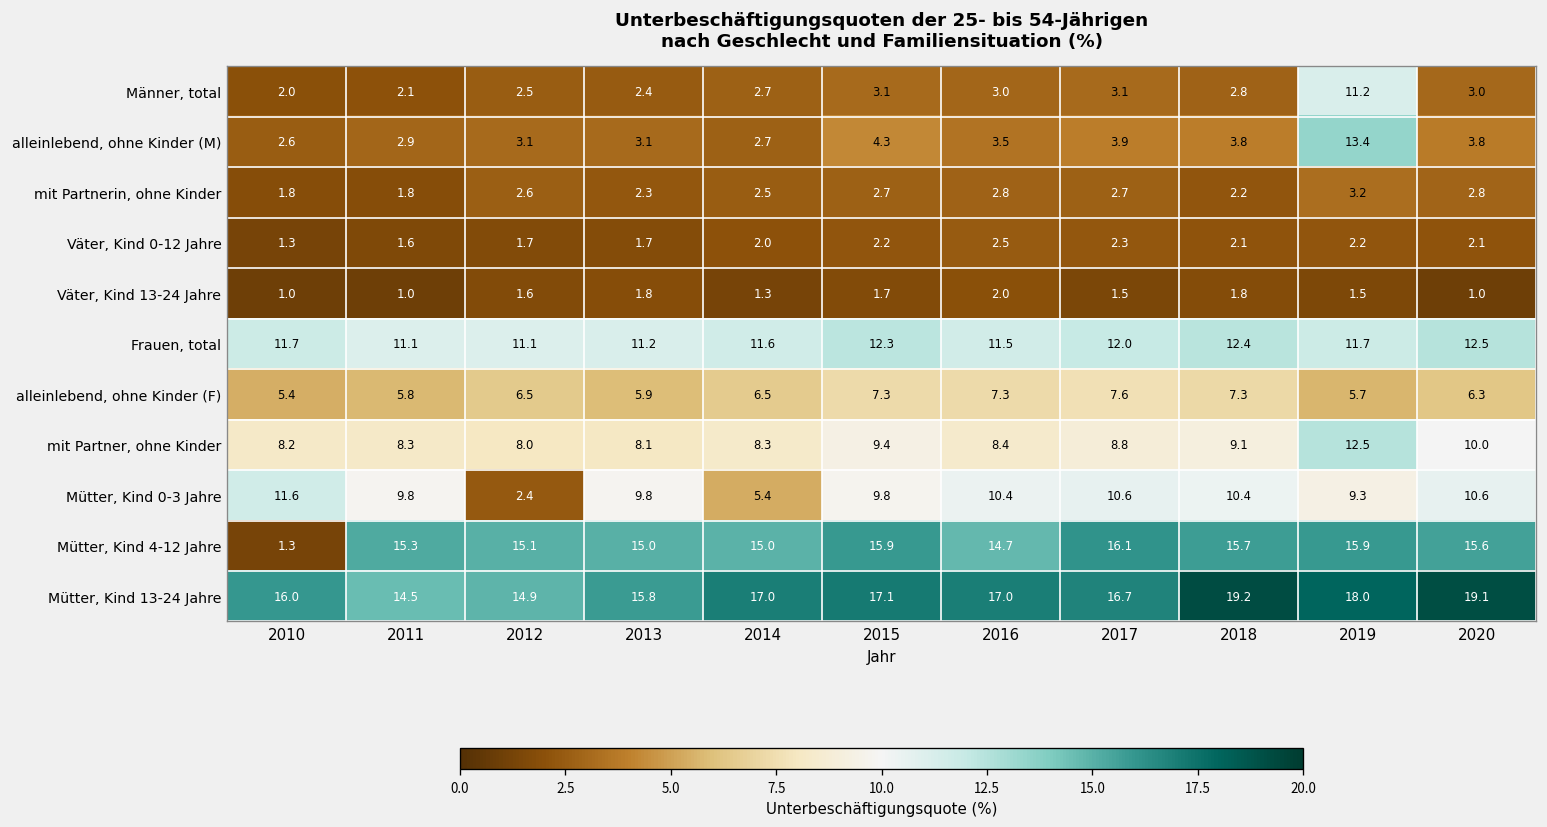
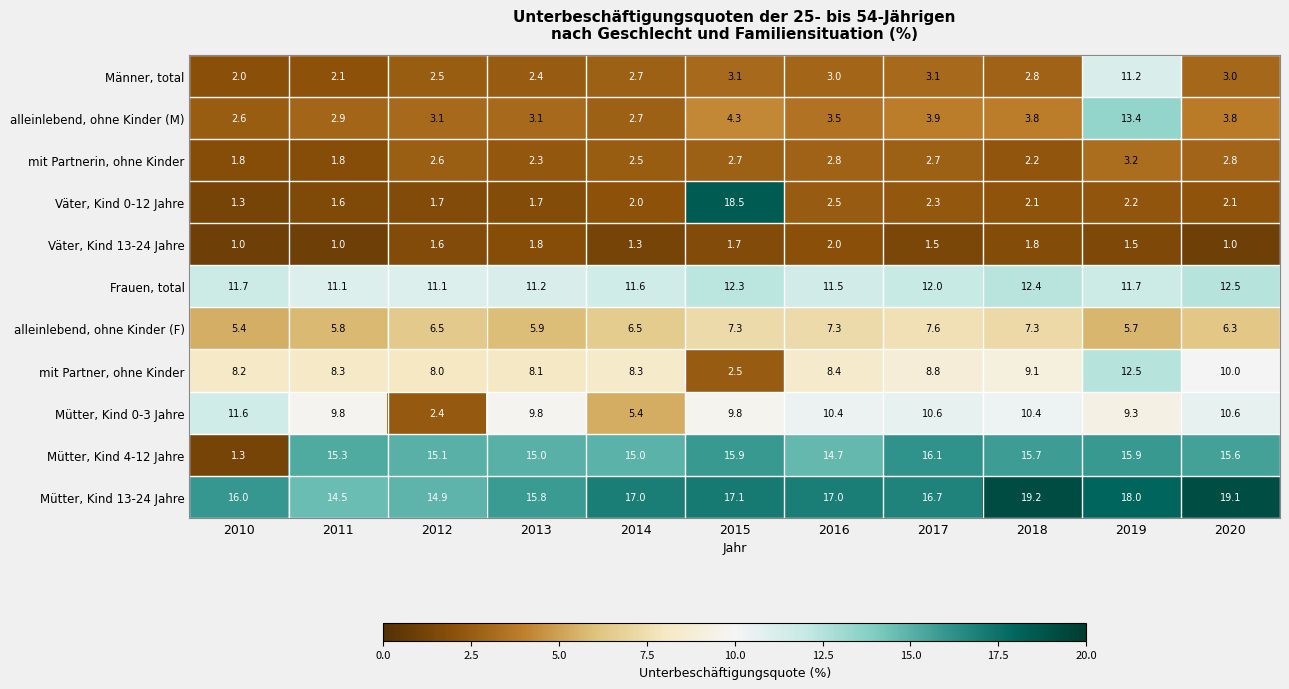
Väter, Kind 0-12 Jahre, 2015: 2.2 -> 18.5
mit Partner, ohne Kinder, 2015: 9.4 -> 2.5
